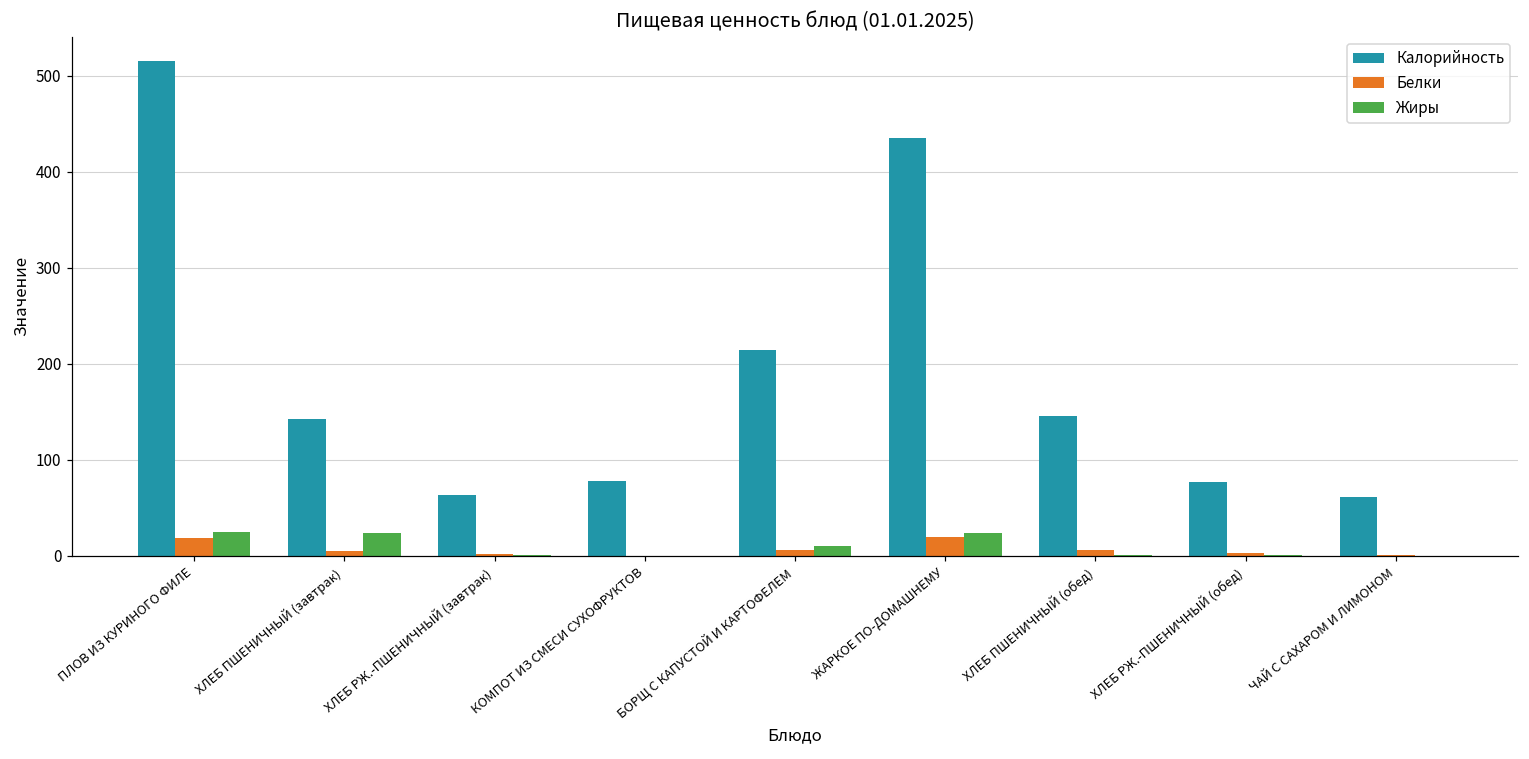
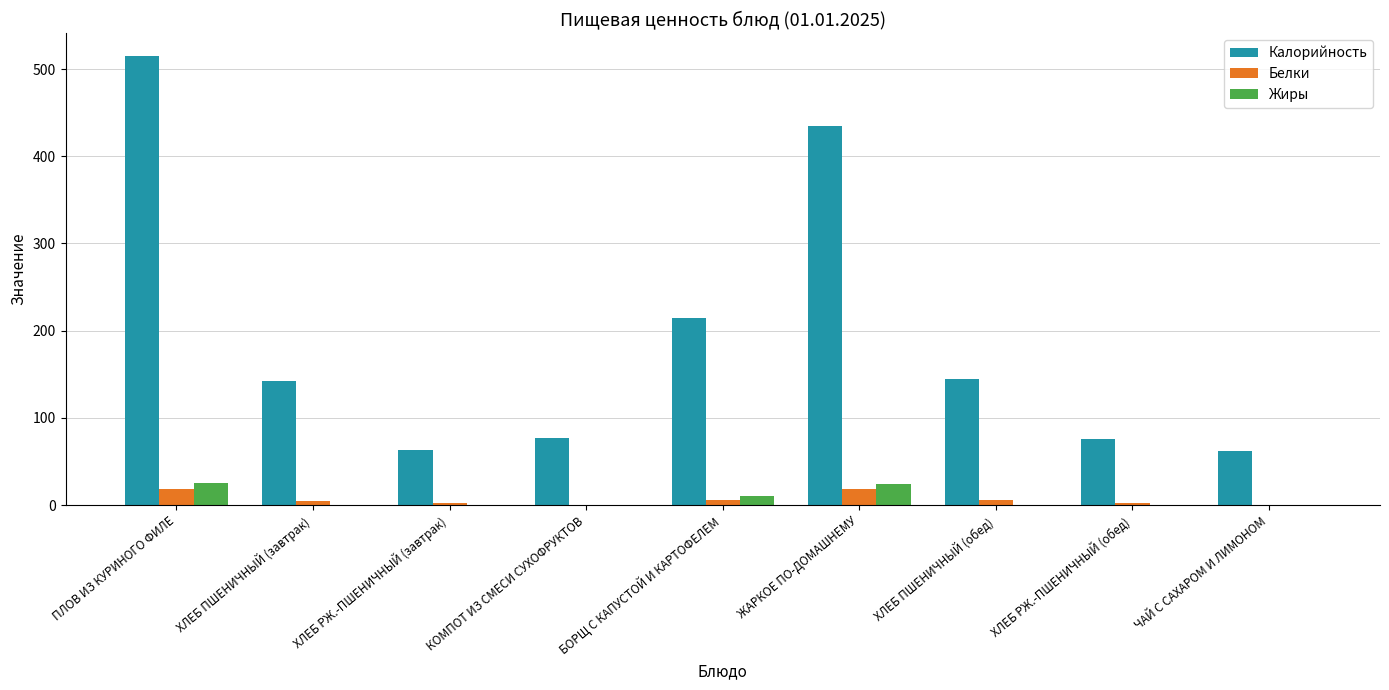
Жиры, ХЛЕБ ПШЕНИЧНЫЙ (завтрак): 20 -> 0
